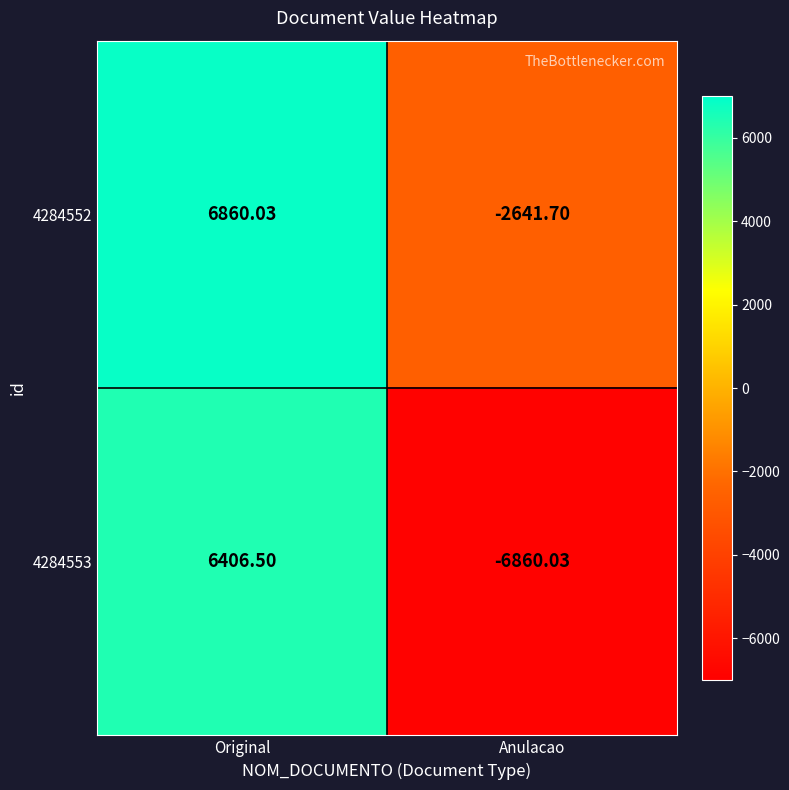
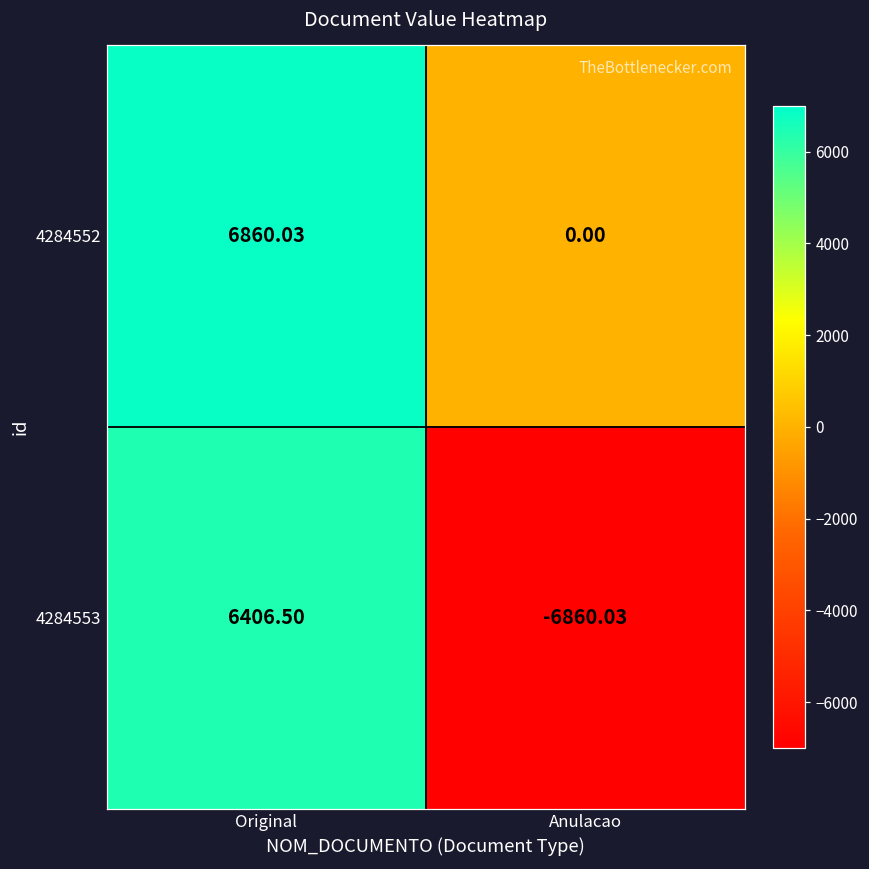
4284552, Anulacao: -2641.70 -> 0.00
